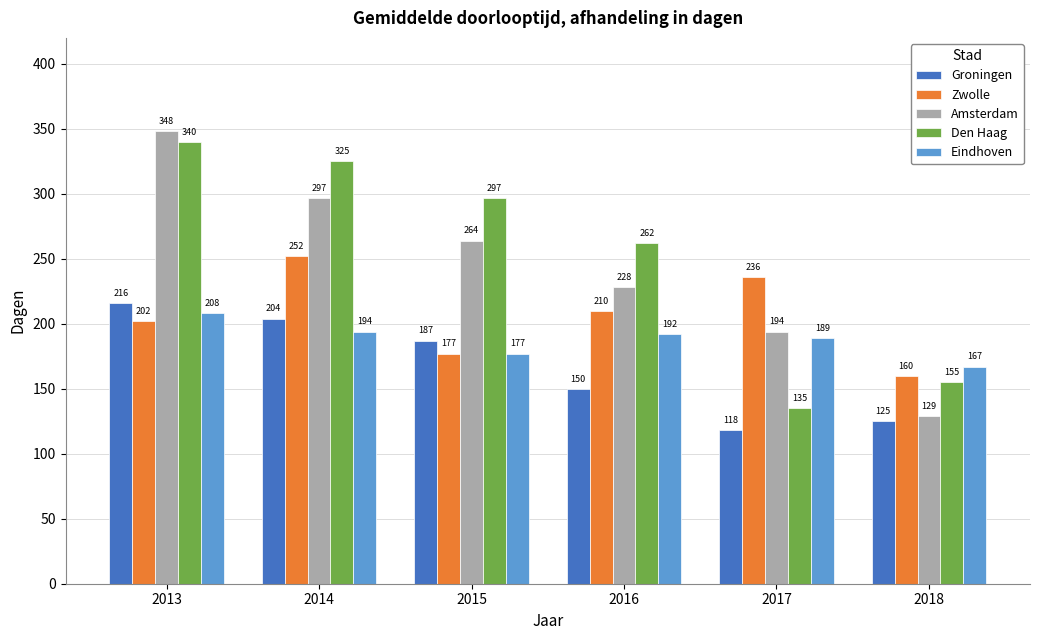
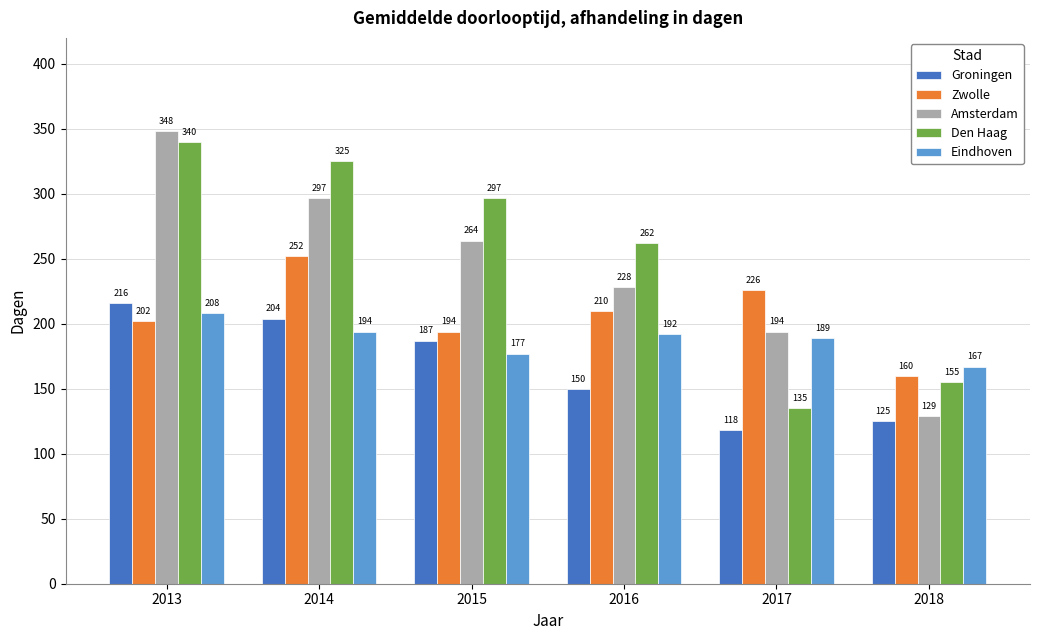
Zwolle, 2015: 177 -> 194
Zwolle, 2017: 236 -> 226
